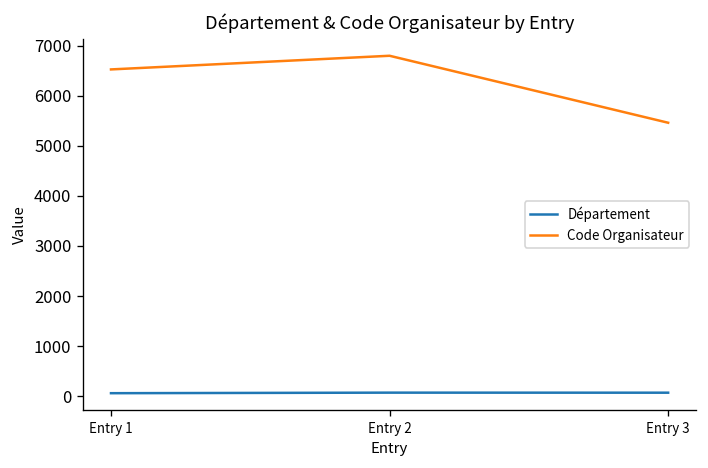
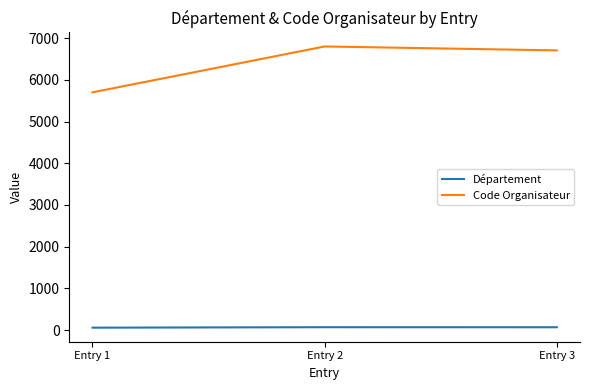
Code Organisateur, Entry 1: 6500 -> 5700
Code Organisateur, Entry 3: 5500 -> 6700
